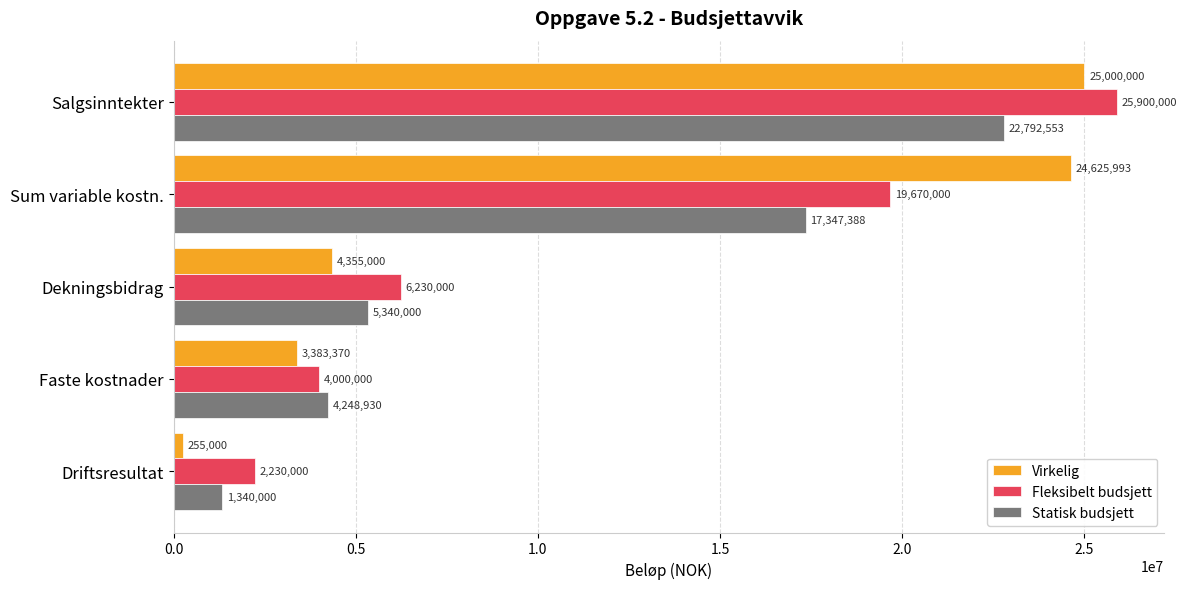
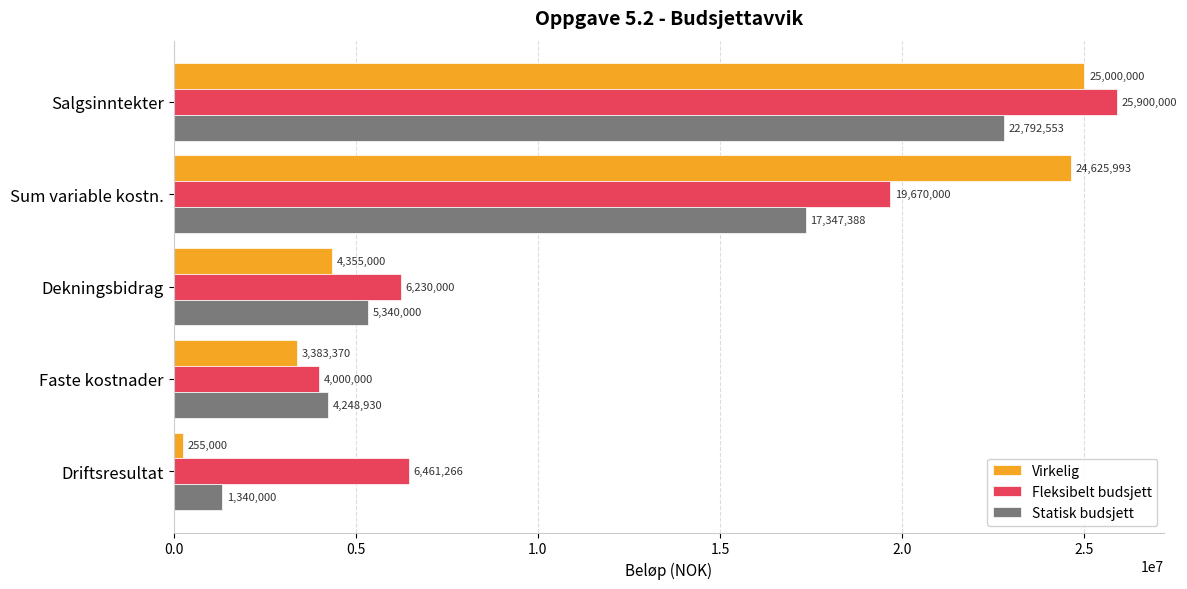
Fleksibelt budsjett, Driftsresultat: 2,230,000 -> 6,461,266
